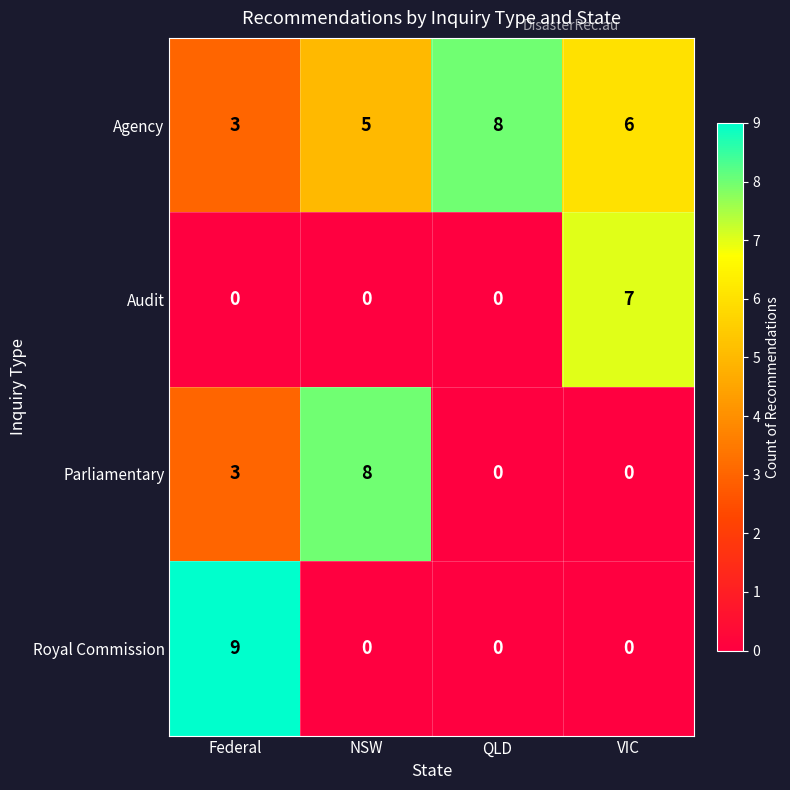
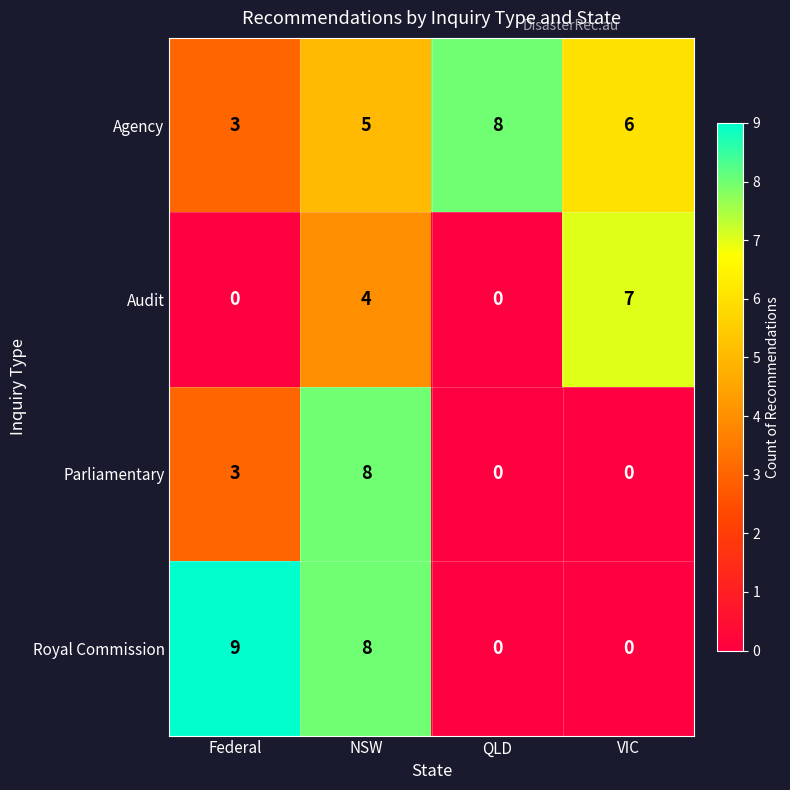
Audit, NSW: 0 -> 4
Royal Commission, NSW: 0 -> 8
